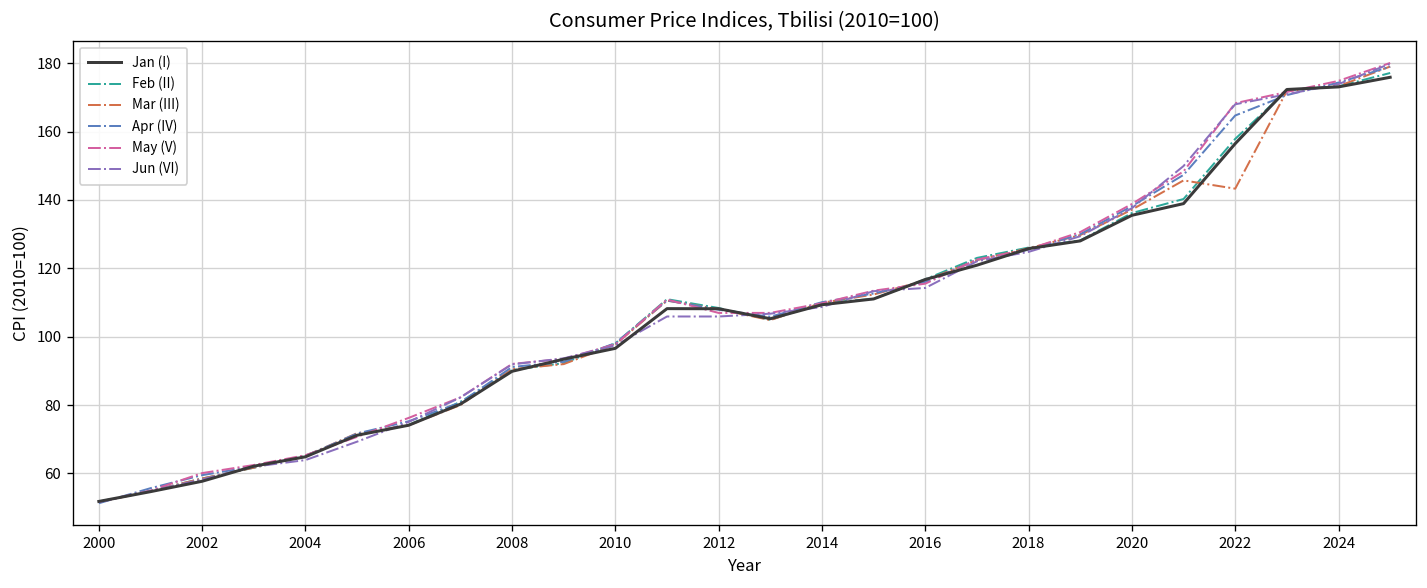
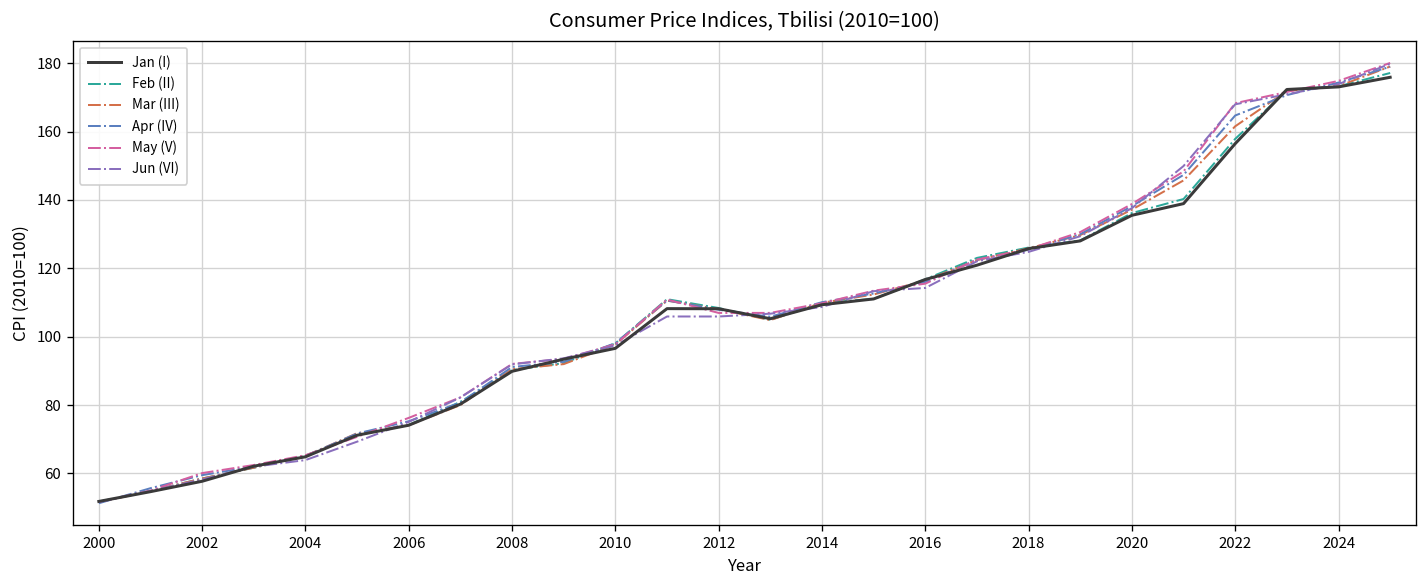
Mar (III), 2022: 143 -> 162
